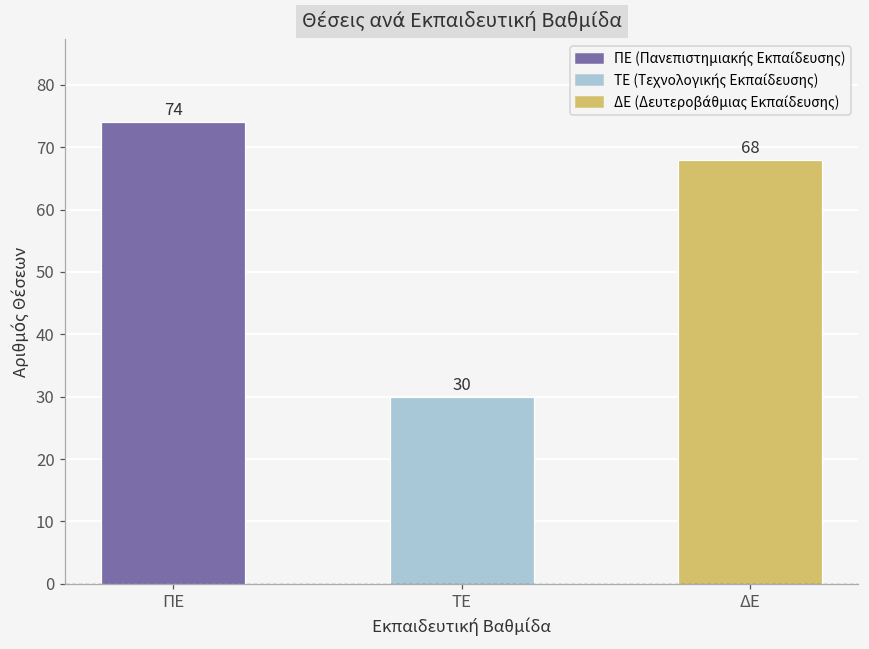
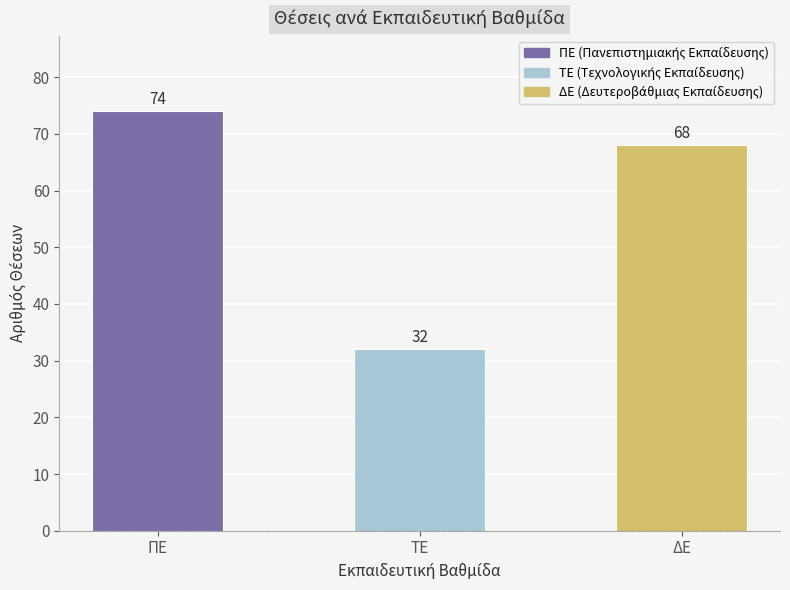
ΤΕ: 30 -> 32
